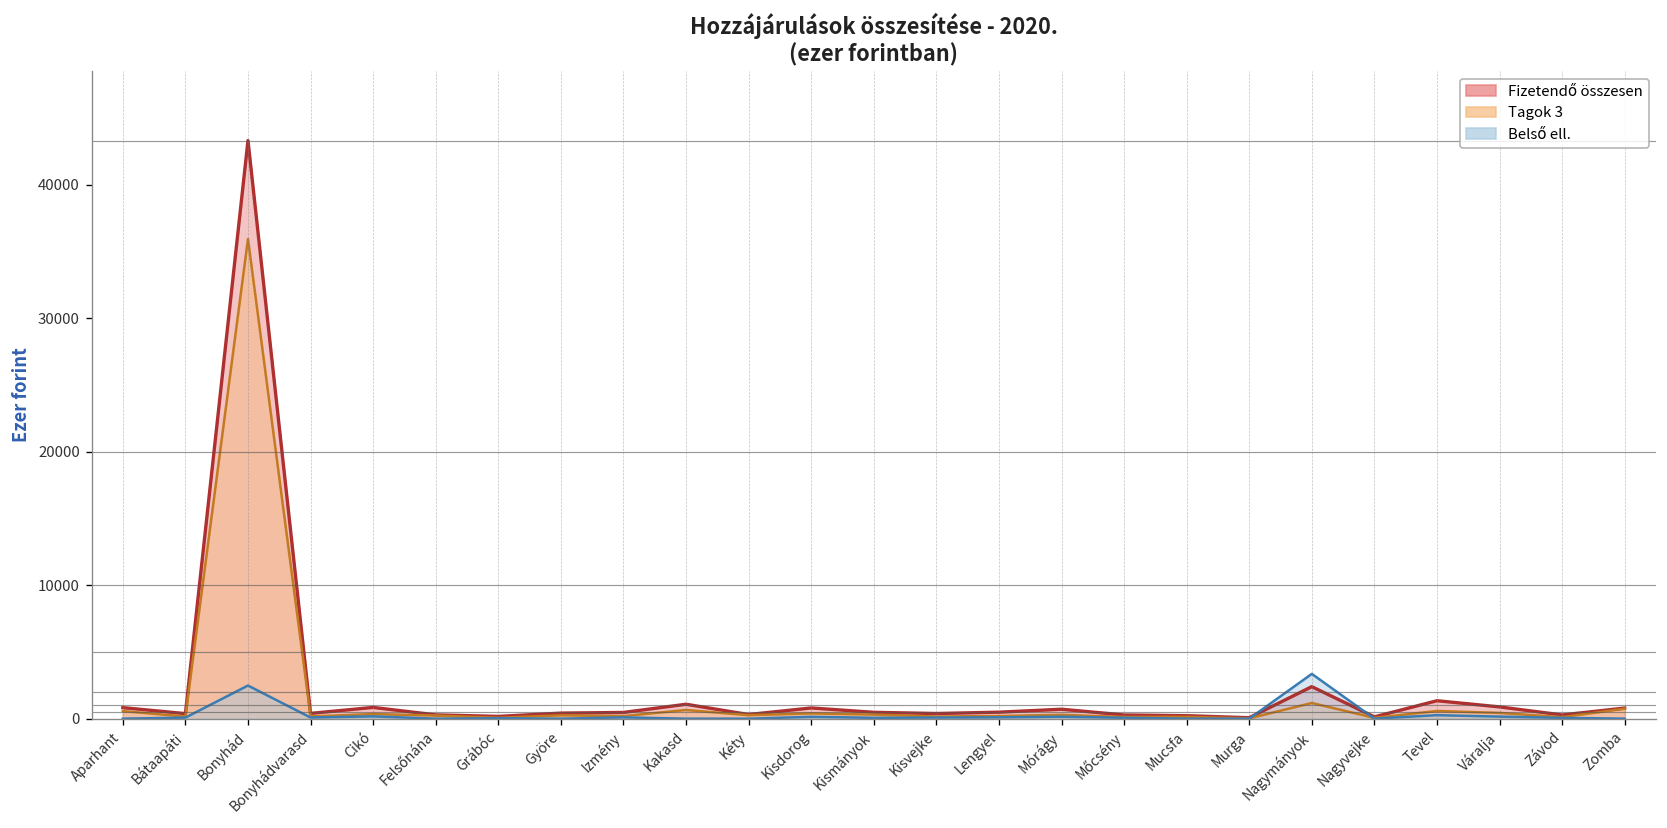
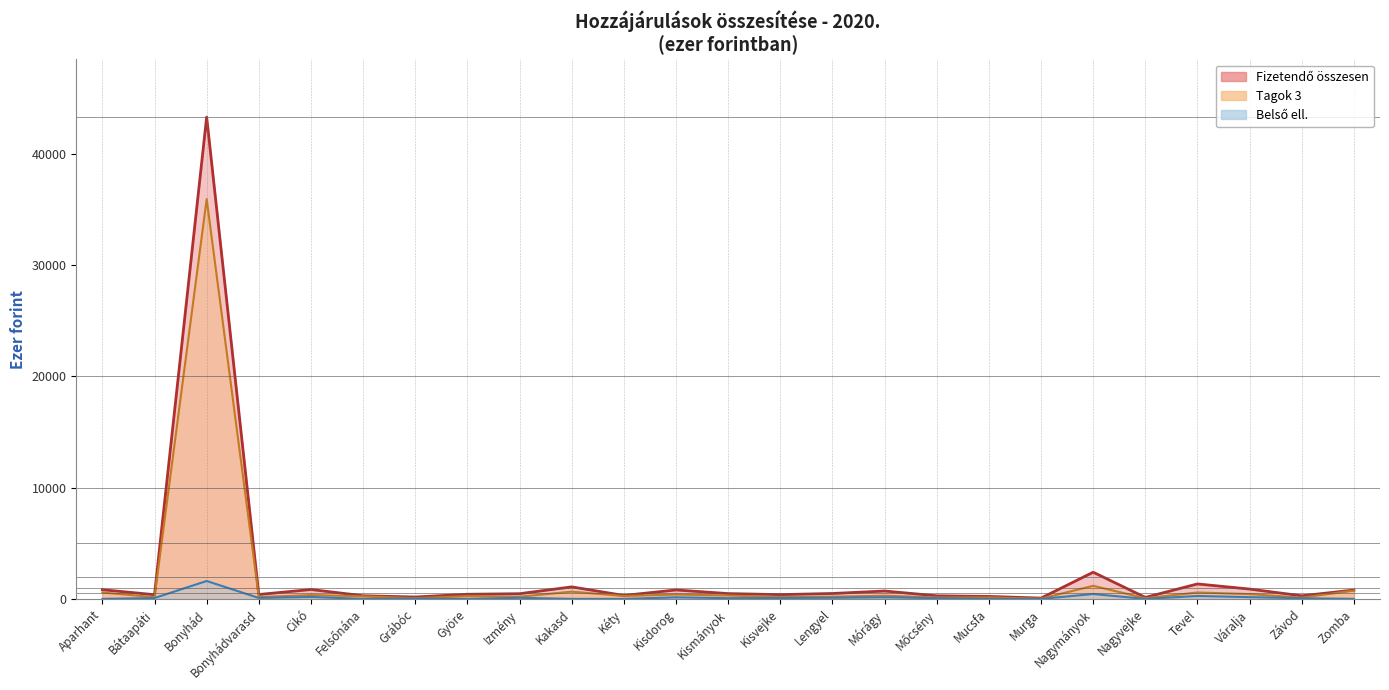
Belső ell., Bonyhád: 2500 -> 1600
Belső ell., Nagymányok: 3400 -> 400
